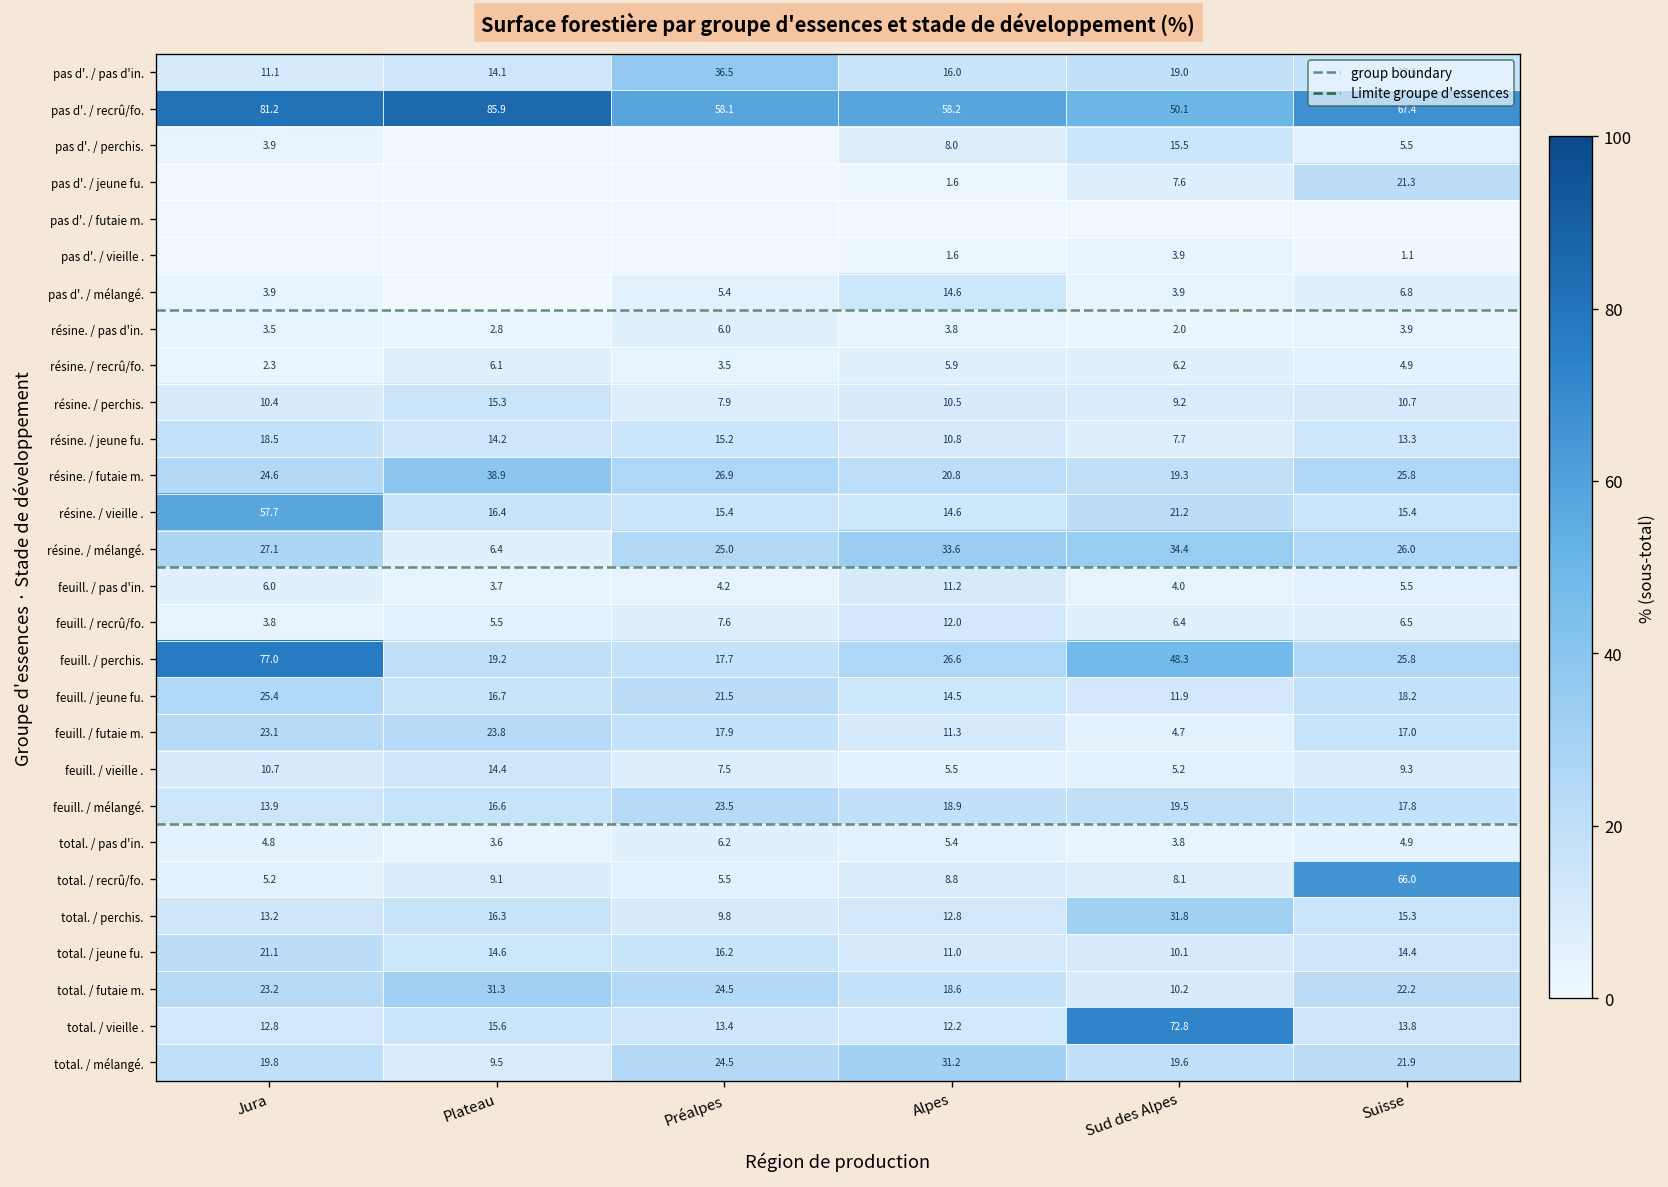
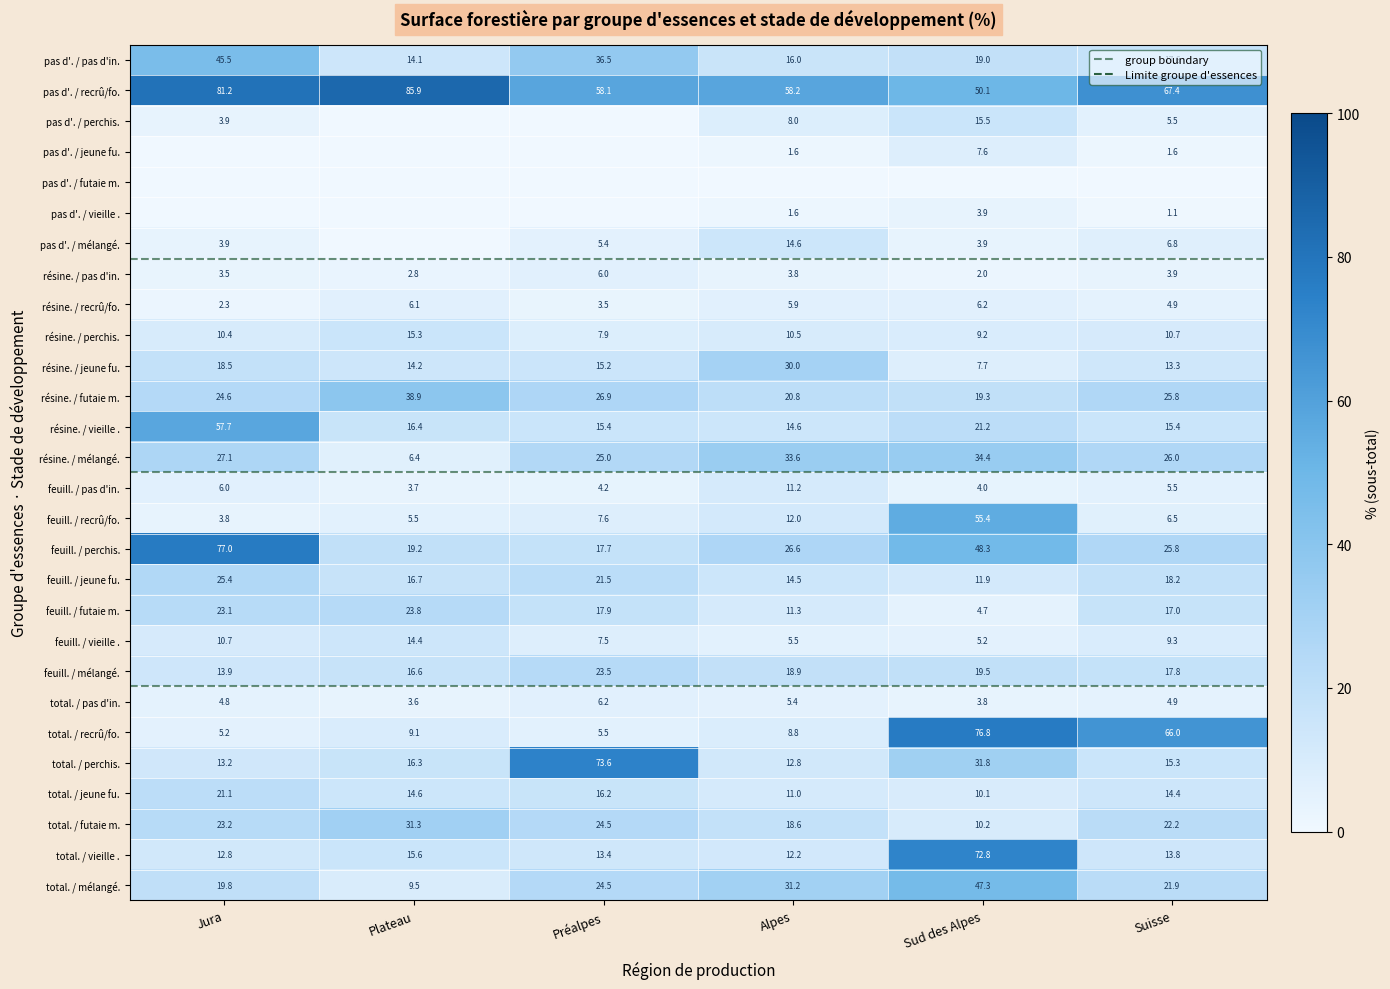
pas d'. / pas d'in., Jura: 11.1 -> 45.5
pas d'. / jeune fu., Suisse: 21.3 -> 1.6
résine. / jeune fu., Alpes: 10.8 -> 30.0
feuill. / recrû/fo., Sud des Alpes: 6.4 -> 55.4
total. / recrû/fo., Sud des Alpes: 8.1 -> 76.8
total. / perchis., Préalpes: 9.8 -> 73.6
total. / mélangé., Sud des Alpes: 19.6 -> 47.3
